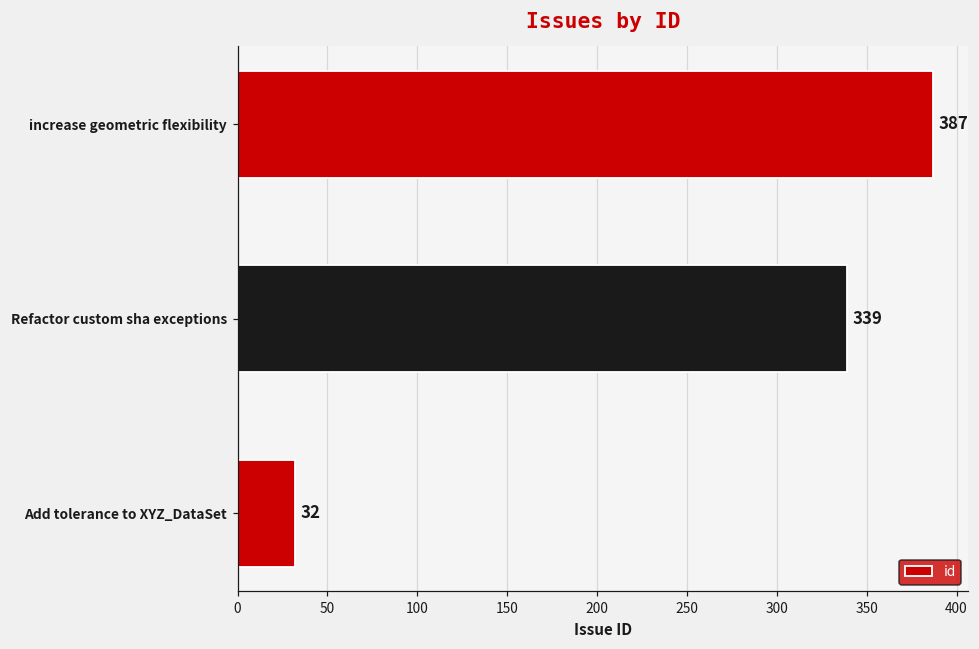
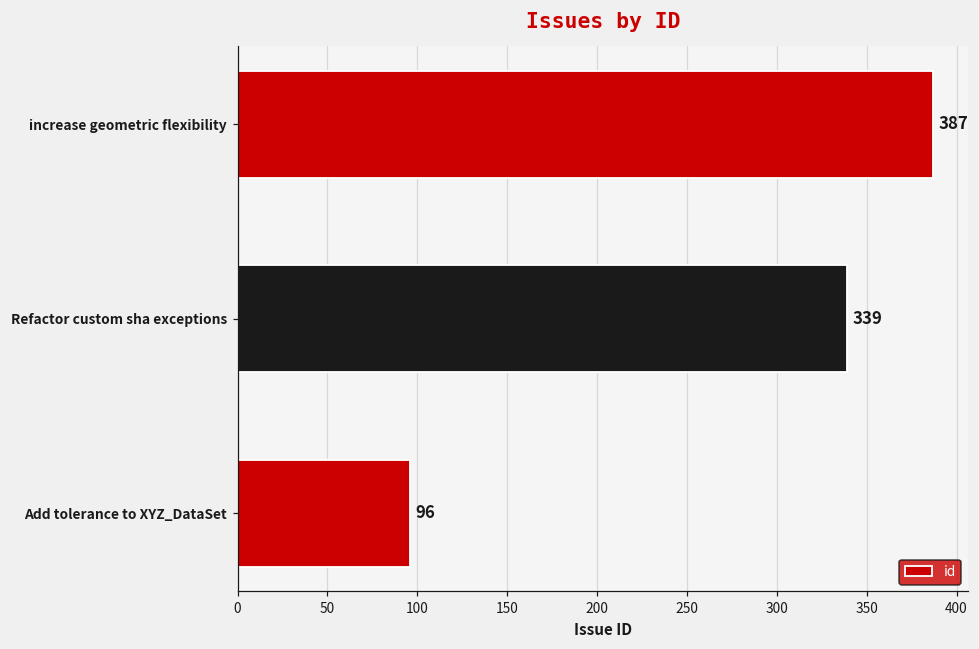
Add tolerance to XYZ_DataSet: 32 -> 96
